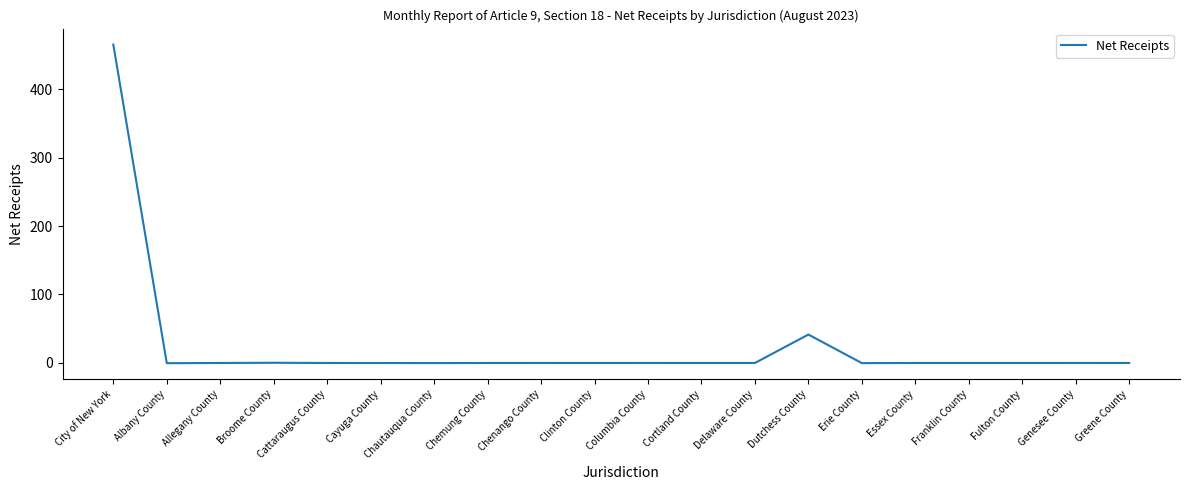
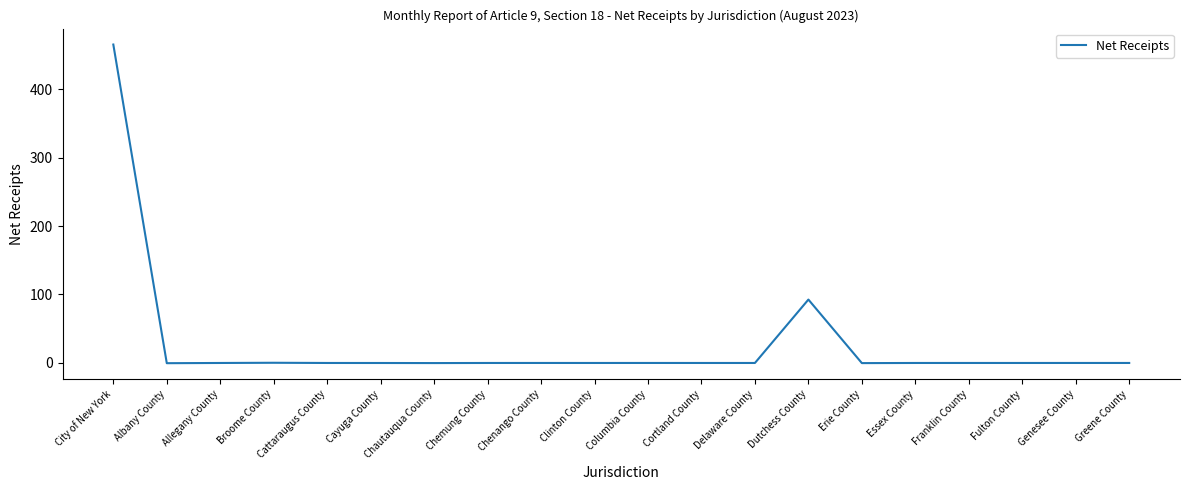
Dutchess County: 40 -> 90
